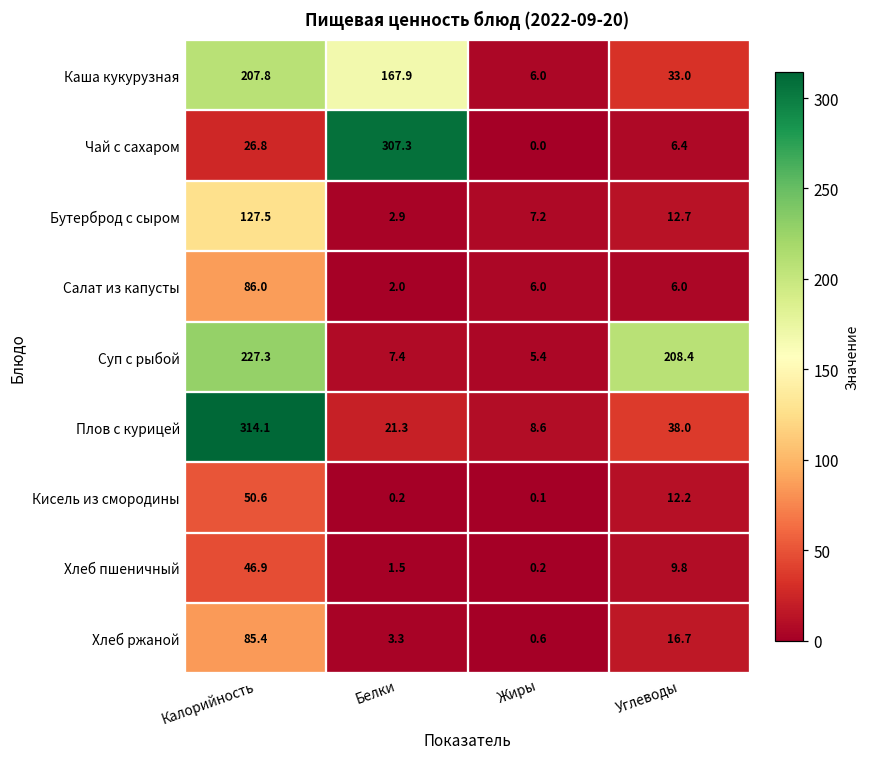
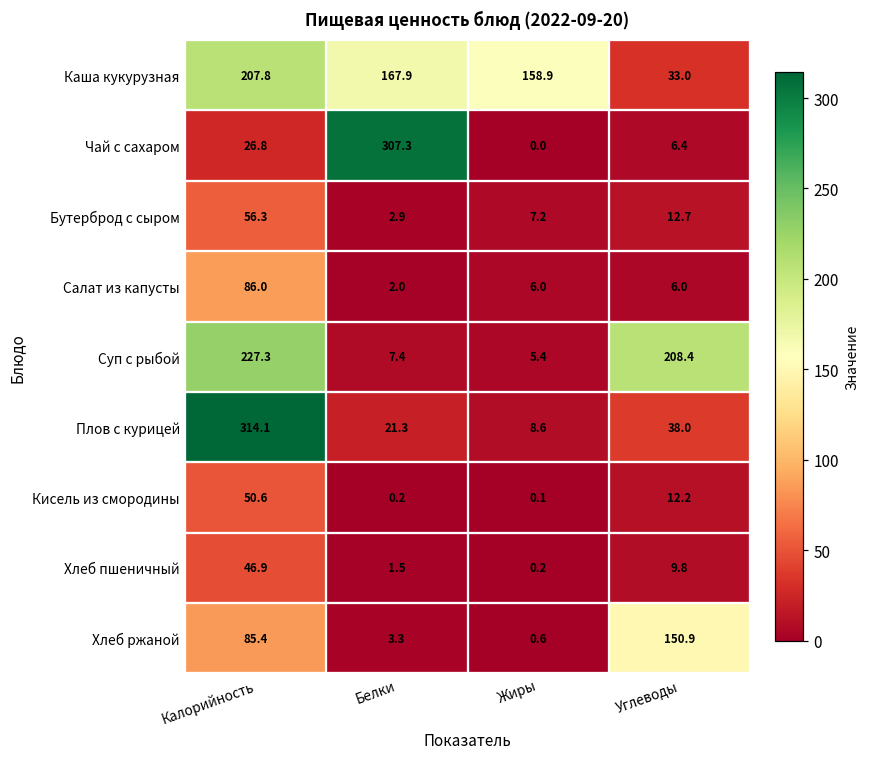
Каша кукурузная, Жиры: 6.0 -> 158.9
Бутерброд с сыром, Калорийность: 127.5 -> 56.3
Хлеб ржаной, Углеводы: 16.7 -> 150.9
